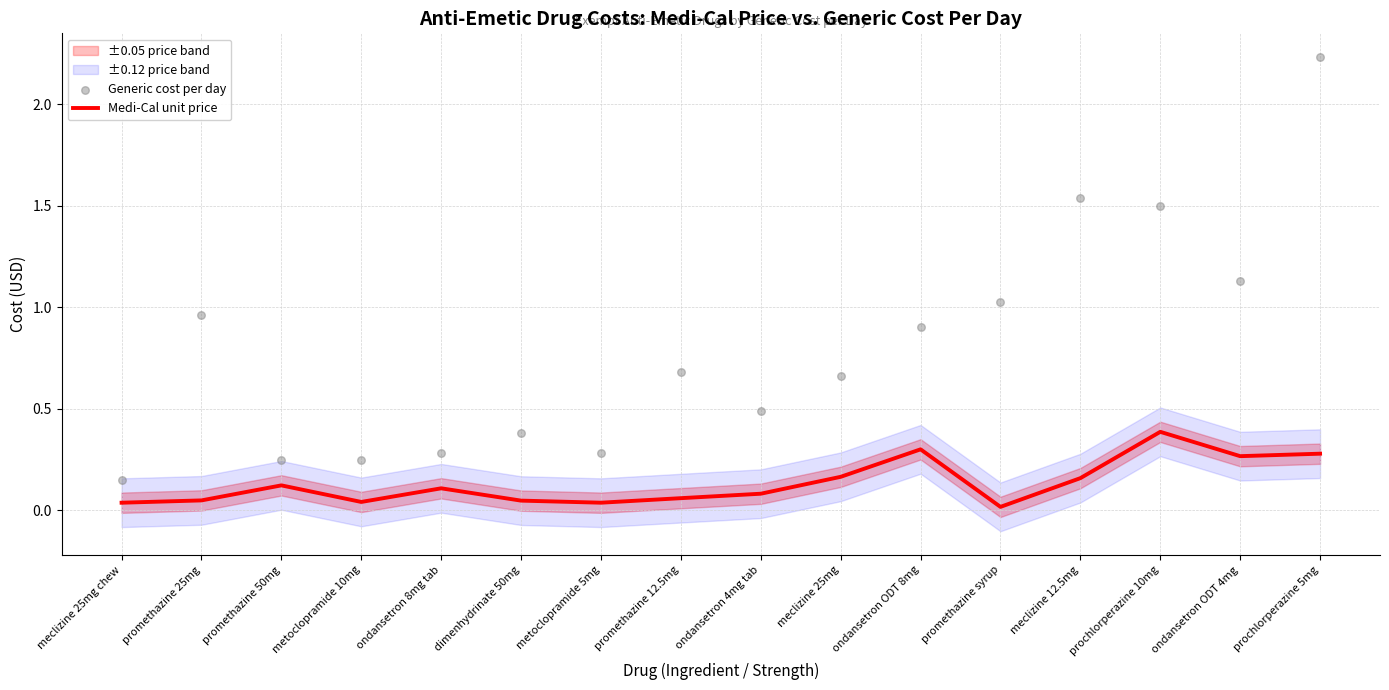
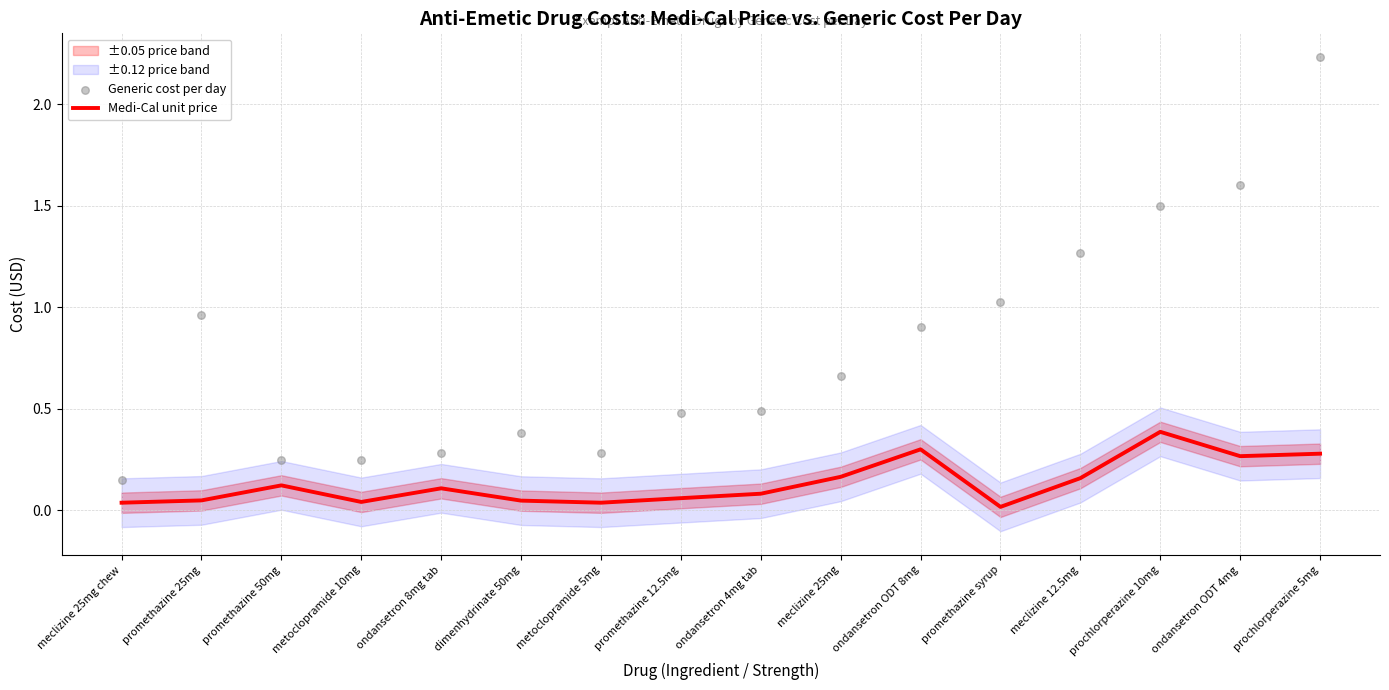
Generic cost per day, promethazine 12.5mg: 0.68 -> 0.48
Generic cost per day, meclizine 12.5mg: 1.54 -> 1.27
Generic cost per day, ondansetron ODT 4mg: 1.13 -> 1.60
